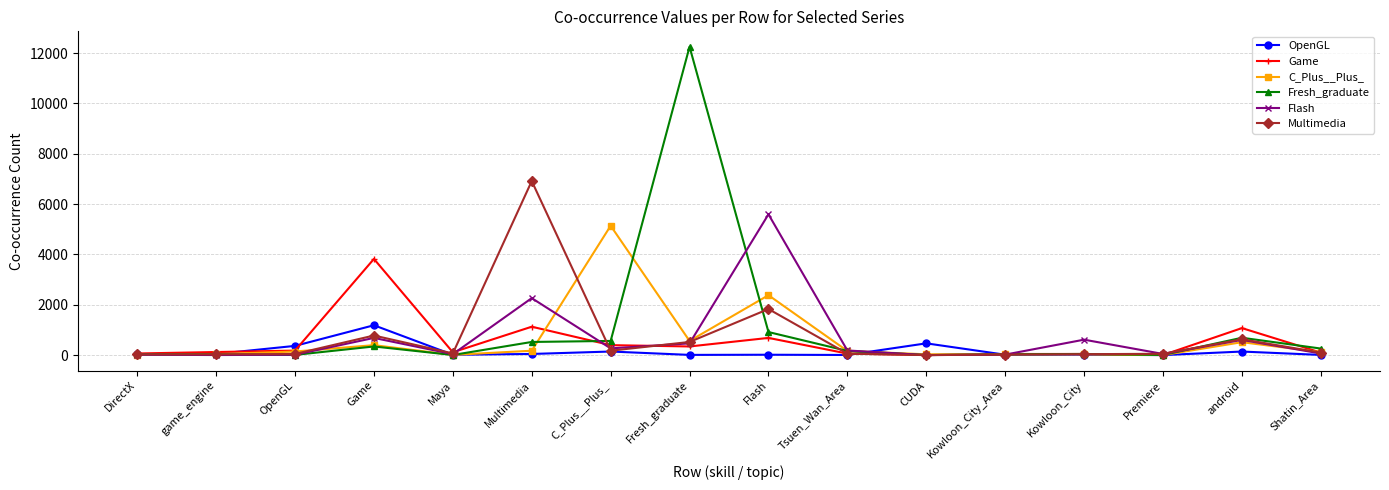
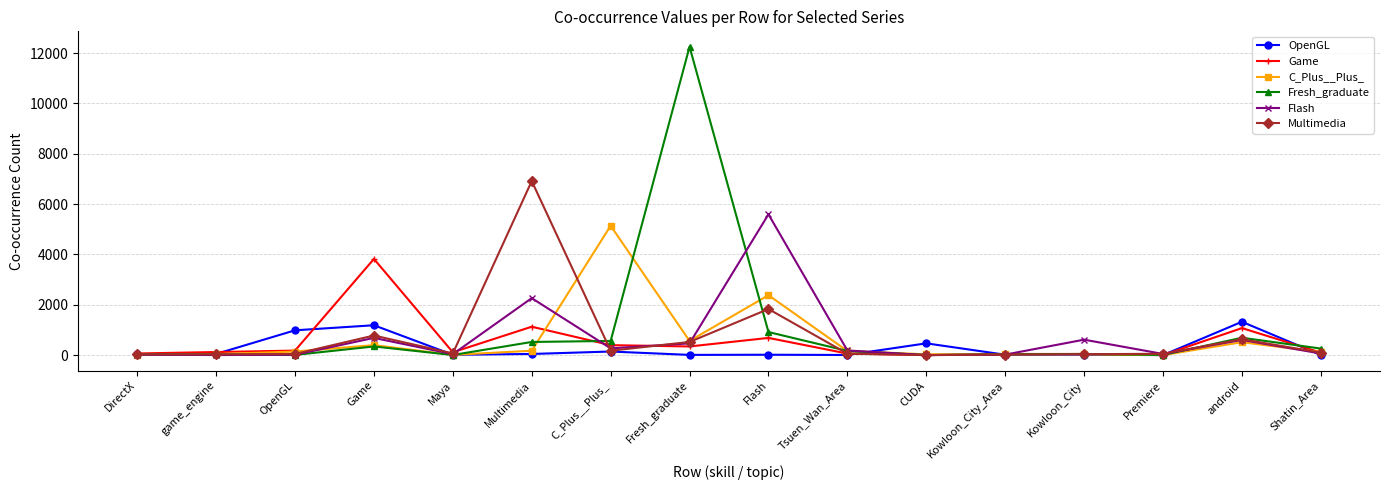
OpenGL, OpenGL: 400 -> 1000
OpenGL, android: 100 -> 1300
